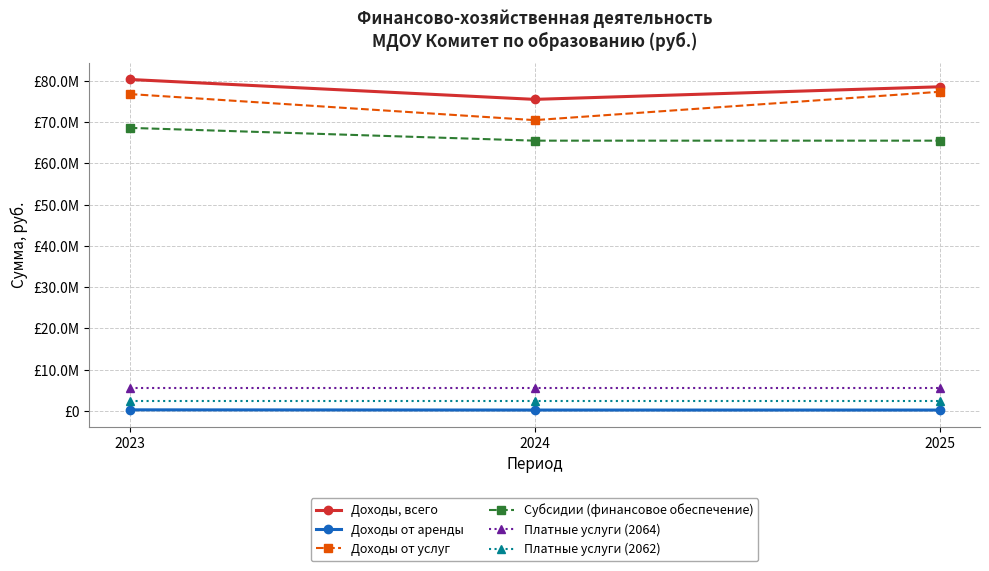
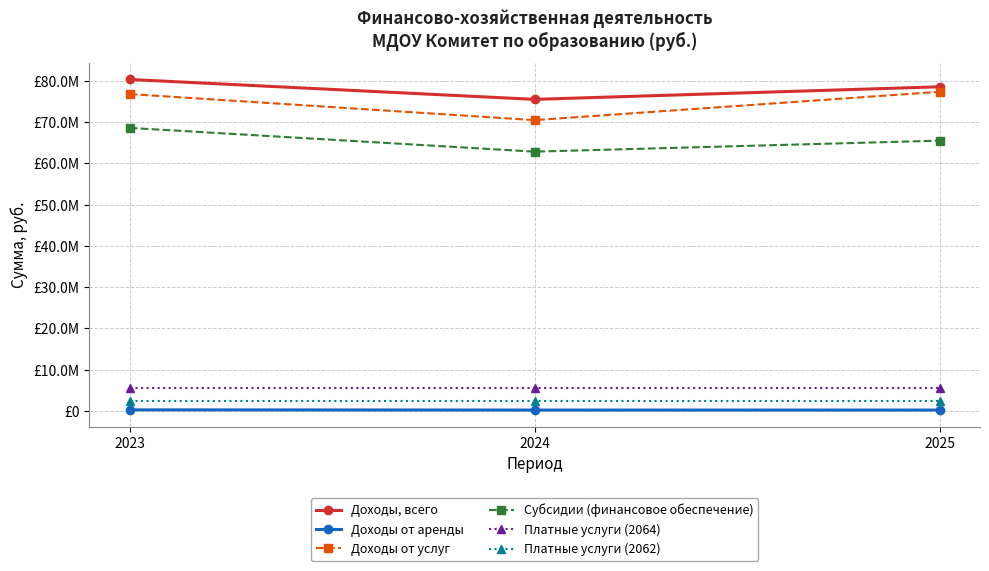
Субсидии (финансовое обеспечение), 2024: £66000000 -> £63000000
